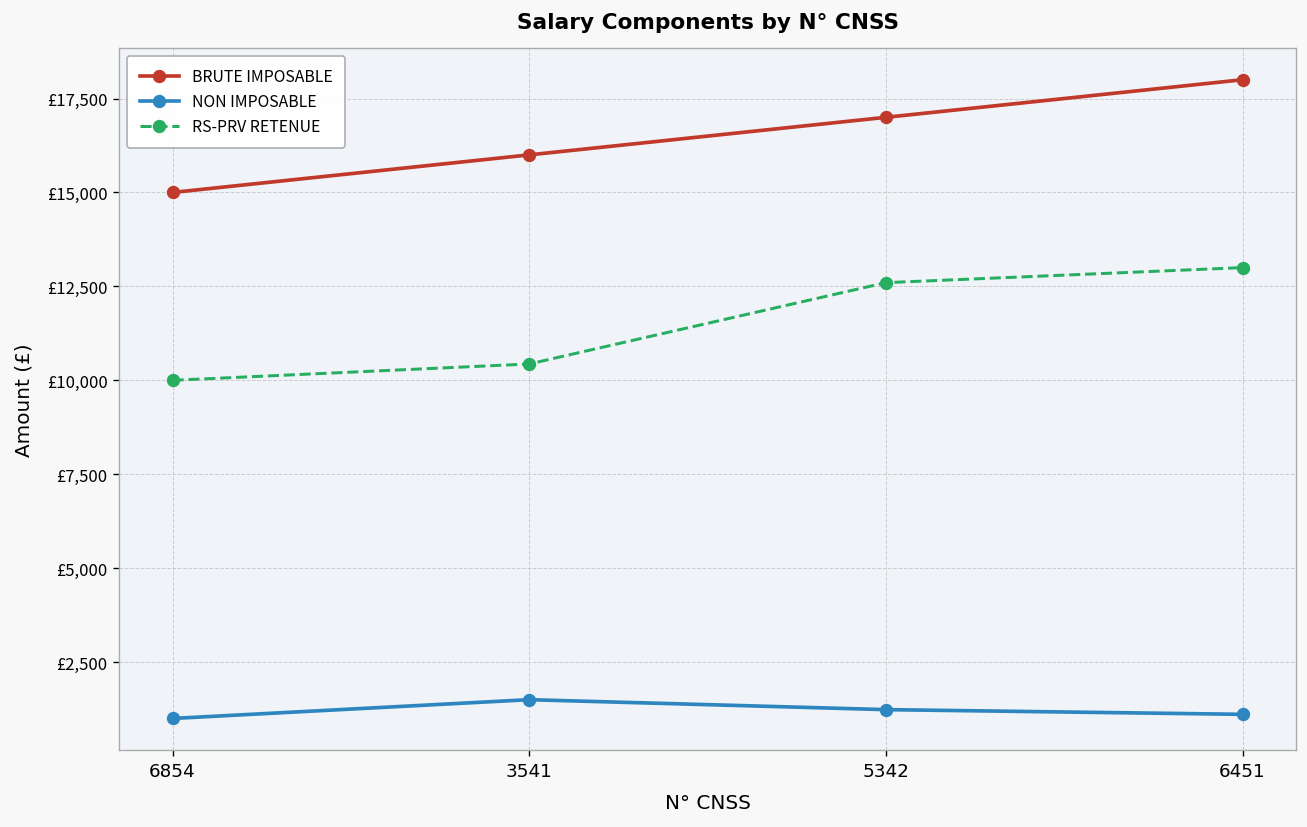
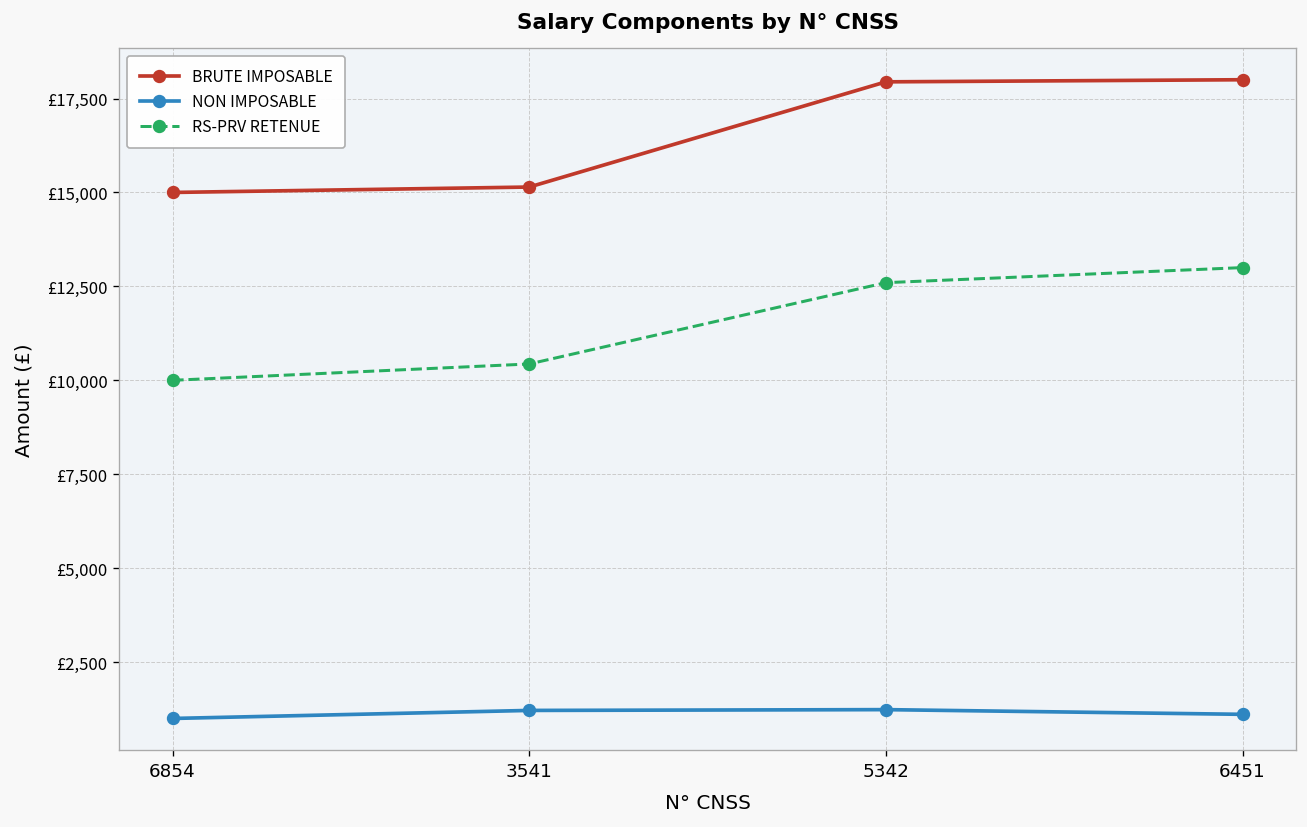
BRUTE IMPOSABLE, 3541: £16,000 -> £15,100
NON IMPOSABLE, 3541: £1,500 -> £1,200
BRUTE IMPOSABLE, 5342: £17,000 -> £17,900
